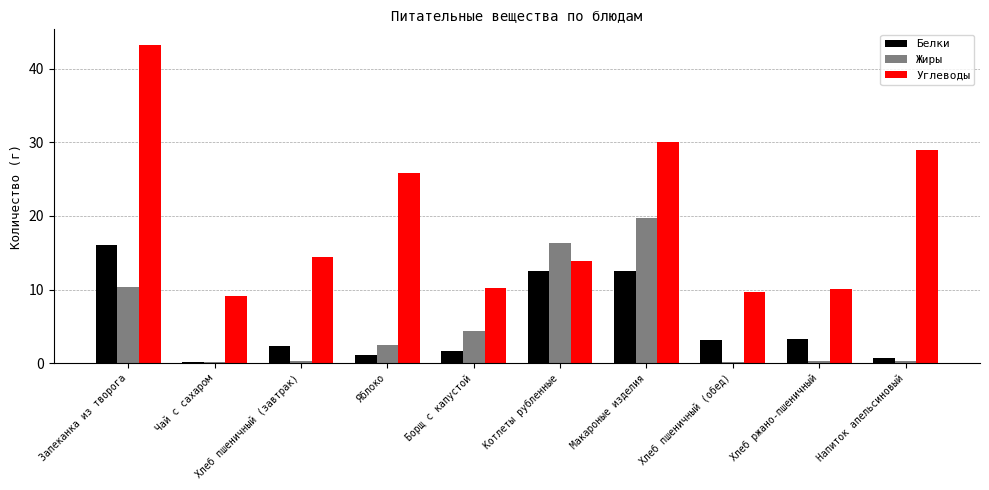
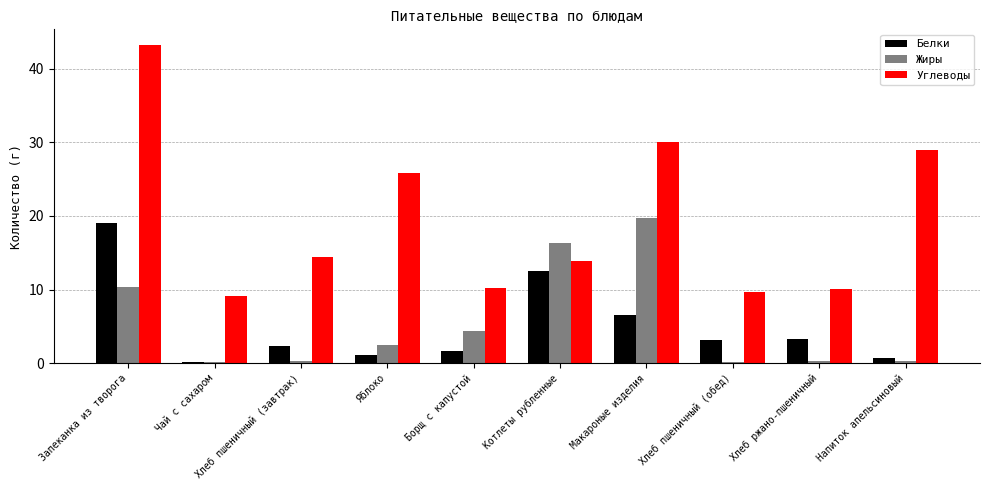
Белки, Запеканка из творога: 16 -> 19
Белки, Макароные изделия: 13 -> 7
